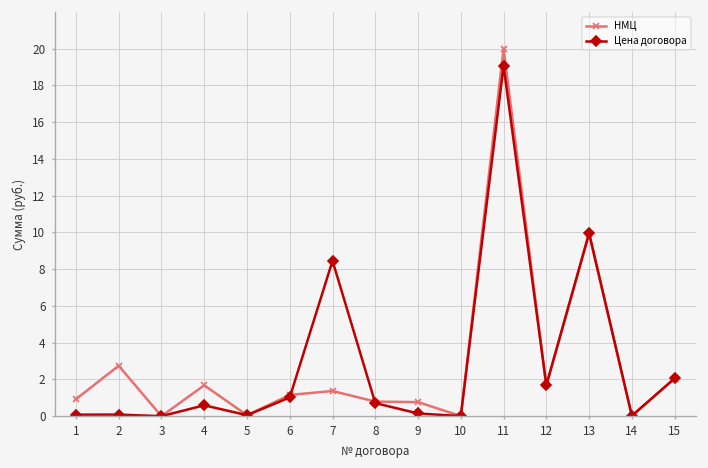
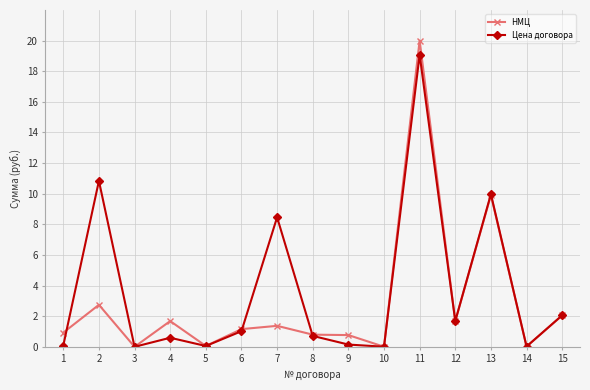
Цена договора, 2: 0.1 -> 10.8
